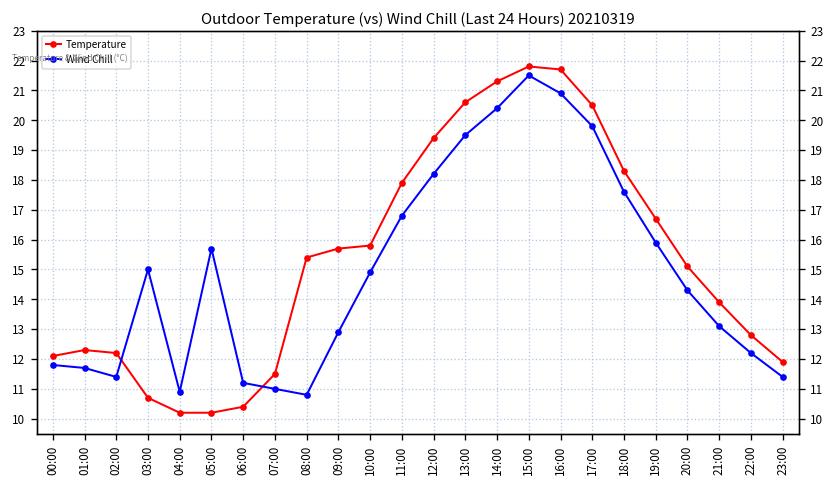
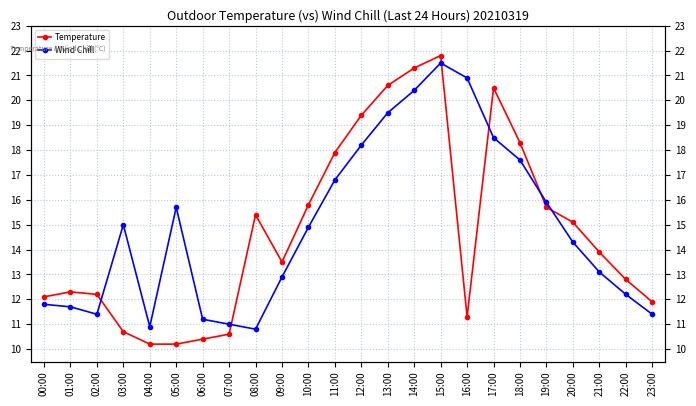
Temperature, 07:00: 11.5 -> 10.6
Temperature, 09:00: 15.7 -> 13.5
Temperature, 16:00: 21.7 -> 11.3
Wind Chill, 17:00: 19.8 -> 18.5
Temperature, 19:00: 16.7 -> 15.7
